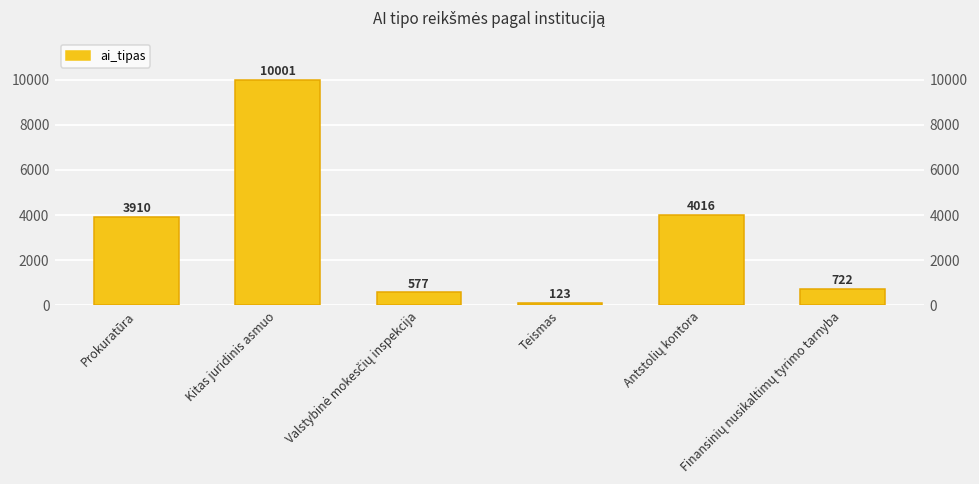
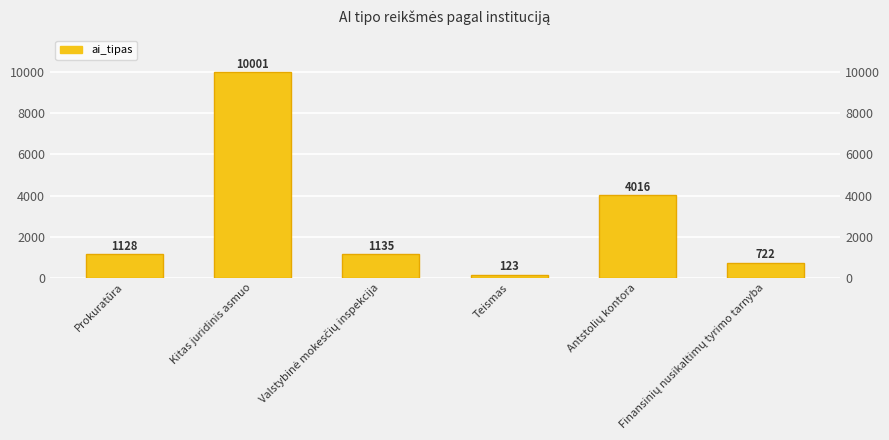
Prokuratūra: 3910 -> 1128
Valstybinė mokesčių inspekcija: 577 -> 1135
